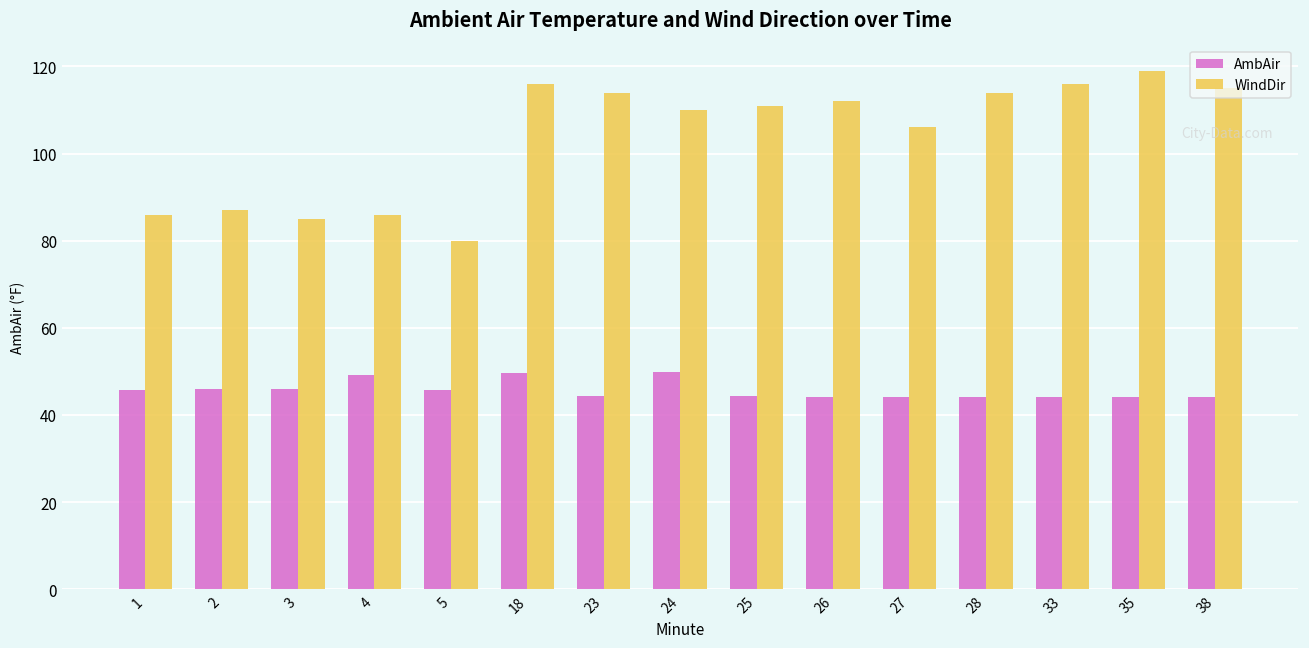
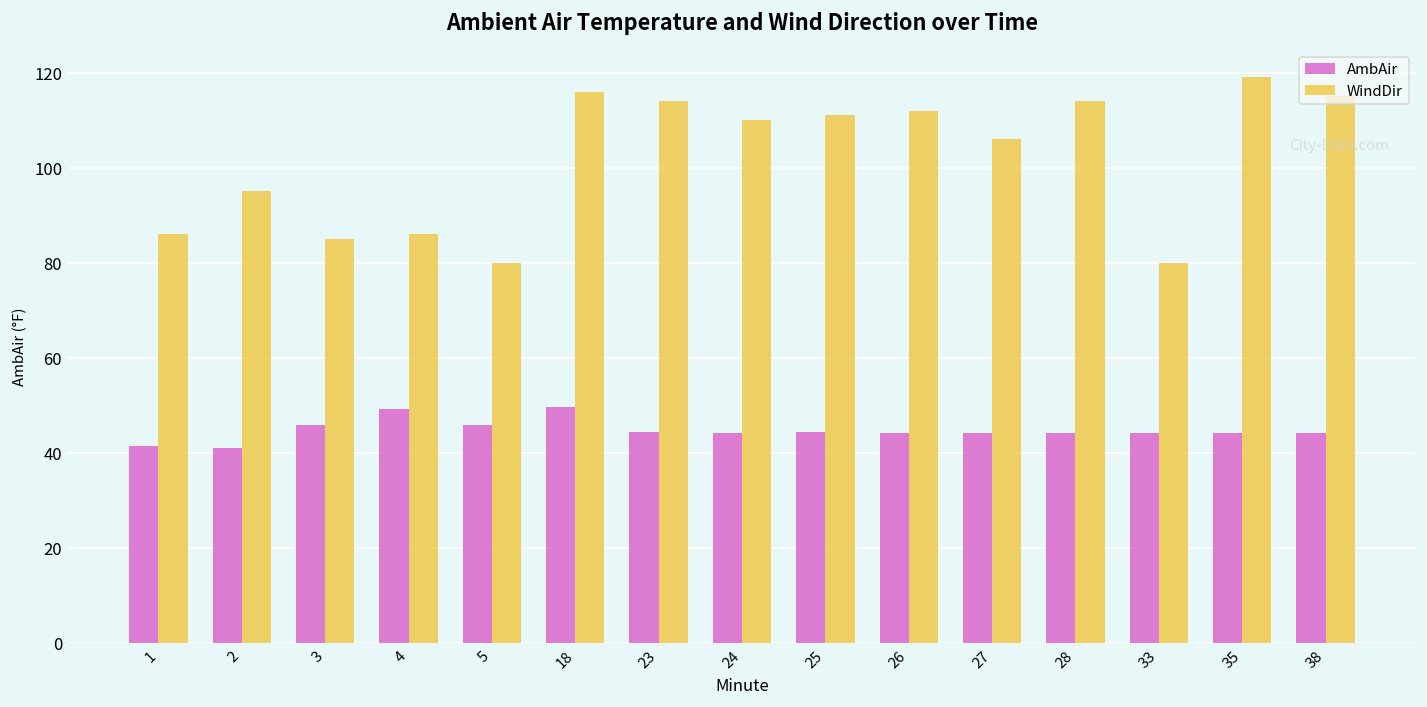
AmbAir, 1: 46 -> 41
AmbAir, 2: 46 -> 41
WindDir, 2: 87 -> 95
AmbAir, 24: 50 -> 44
WindDir, 33: 116 -> 80
